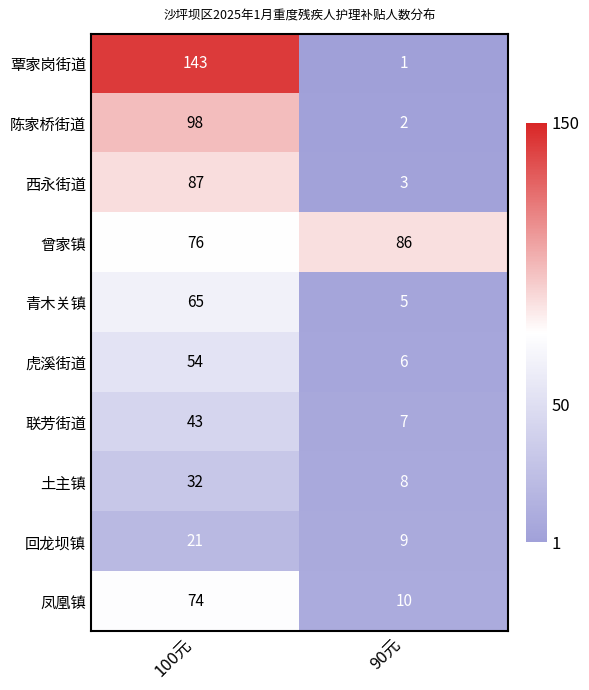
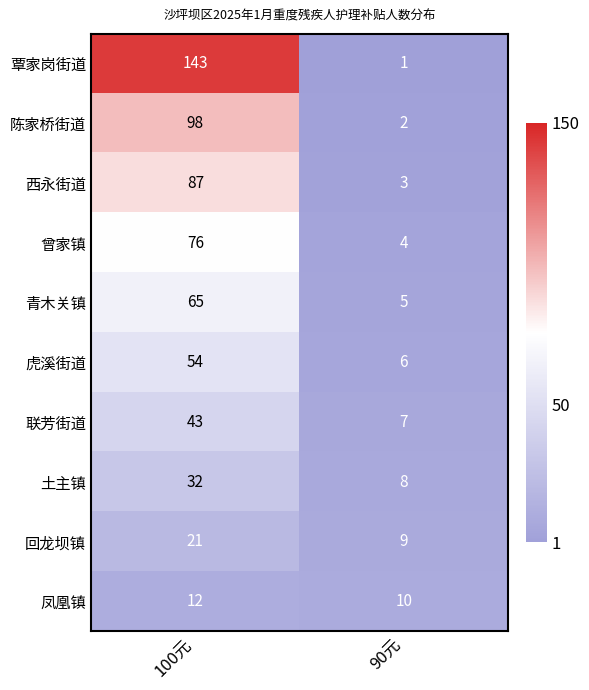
曾家镇, 90元: 86 -> 4
凤凰镇, 100元: 74 -> 12
